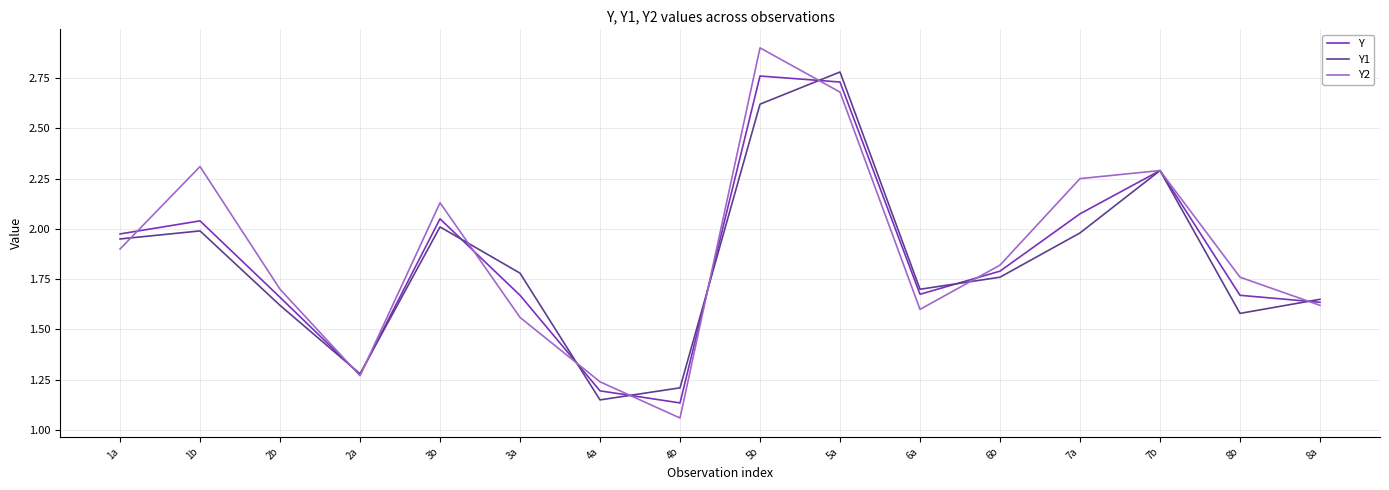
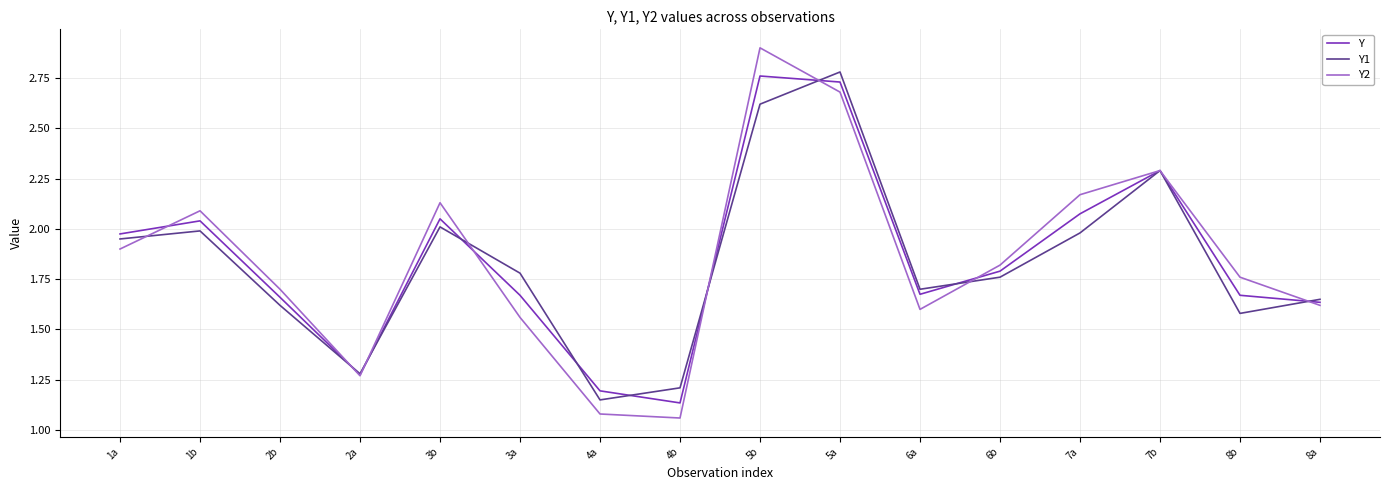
Y2, 1b: 2.31 -> 2.09
Y2, 4a: 1.24 -> 1.08
Y2, 7a: 2.25 -> 2.17
